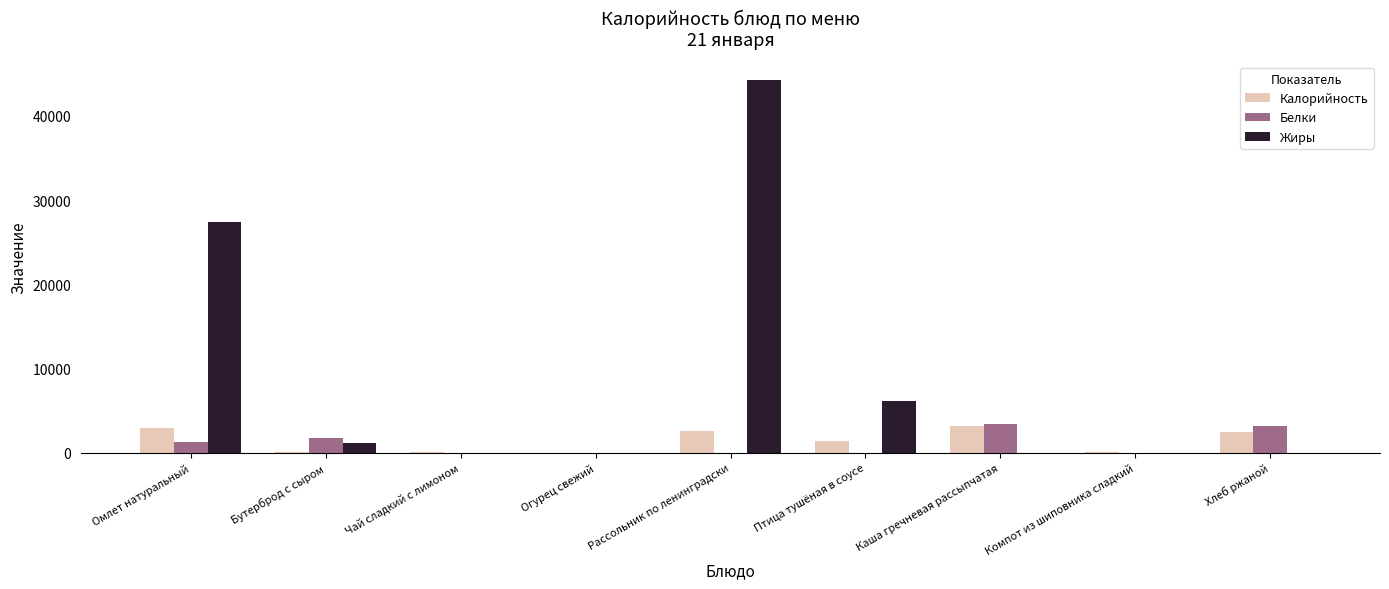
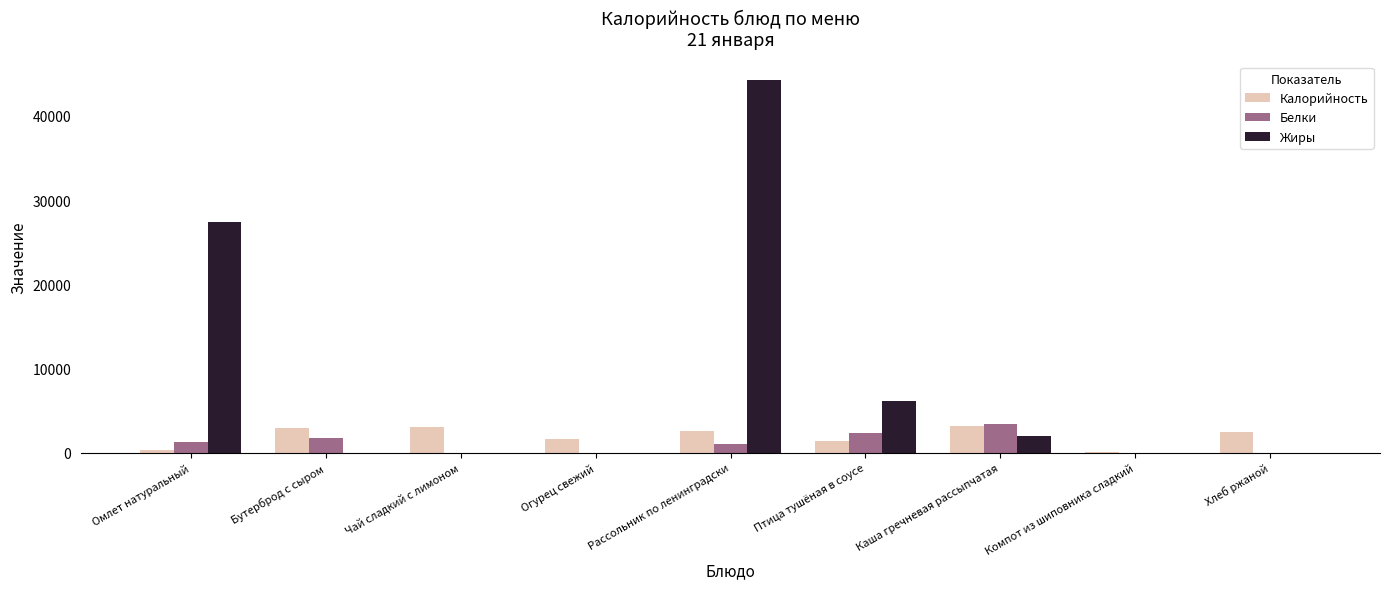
Калорийность, Омлет натуральный: 3000 -> 0
Калорийность, Бутерброд с сыром: 0 -> 3000
Жиры, Бутерброд с сыром: 1000 -> 0
Калорийность, Чай сладкий с лимоном: 0 -> 3000
Калорийность, Огурец свежий: 0 -> 2000
Белки, Рассольник по ленинградски: 0 -> 1000
Белки, Птица тушёная в соусе: 0 -> 2000
Жиры, Каша гречневая рассыпчатая: 0 -> 2000
Белки, Хлеб ржаной: 3000 -> 0
